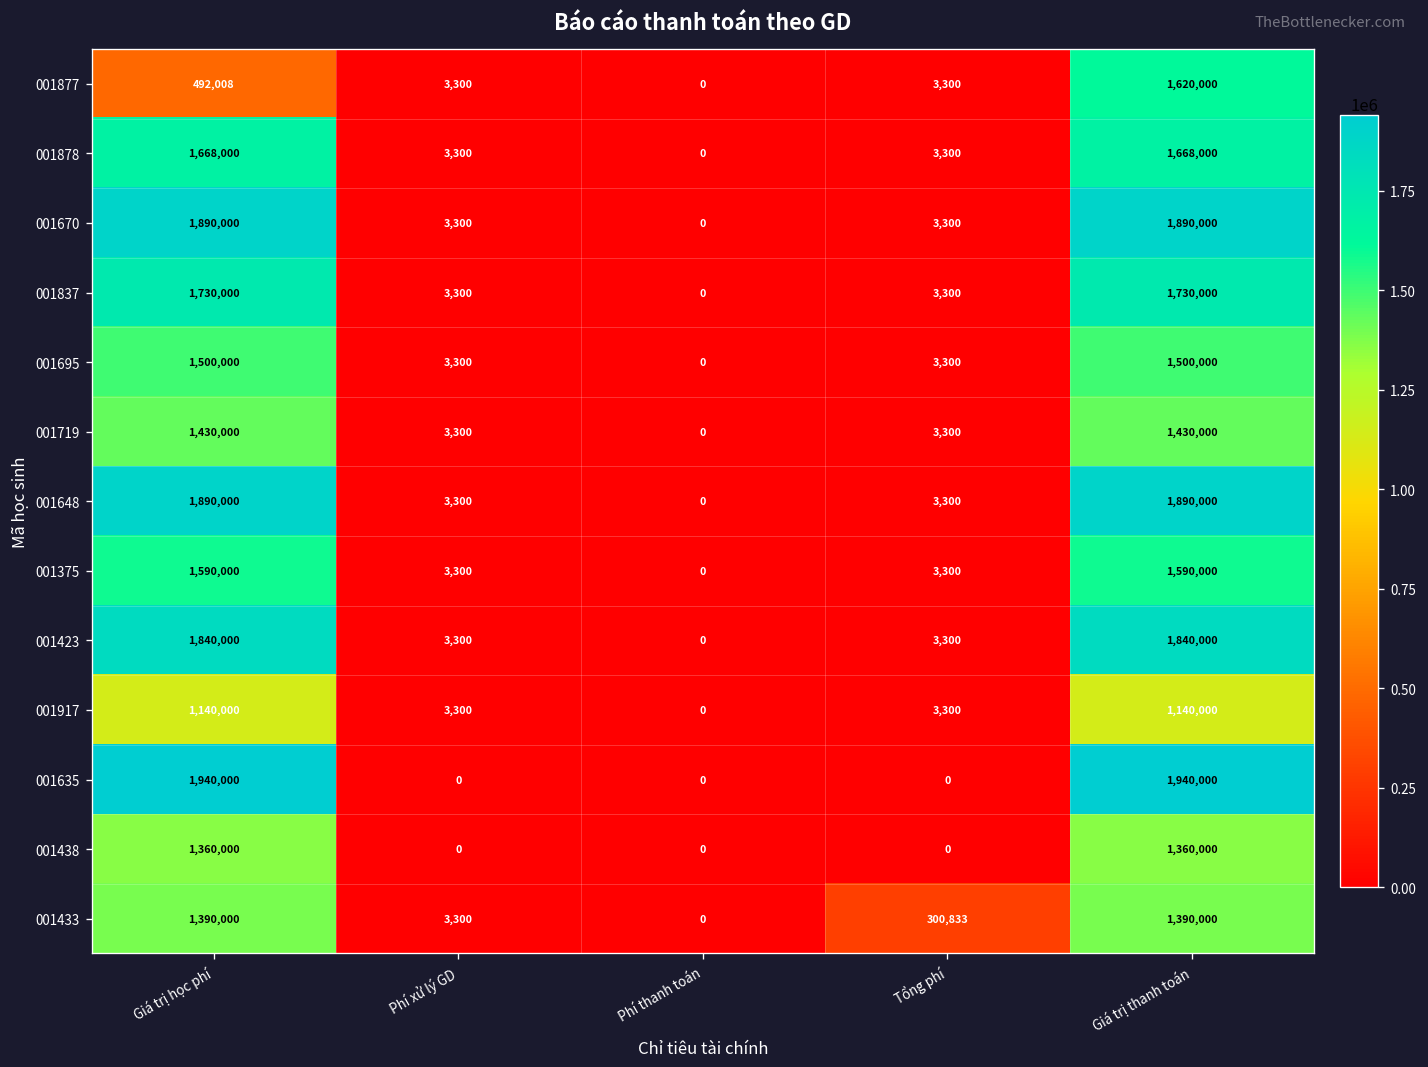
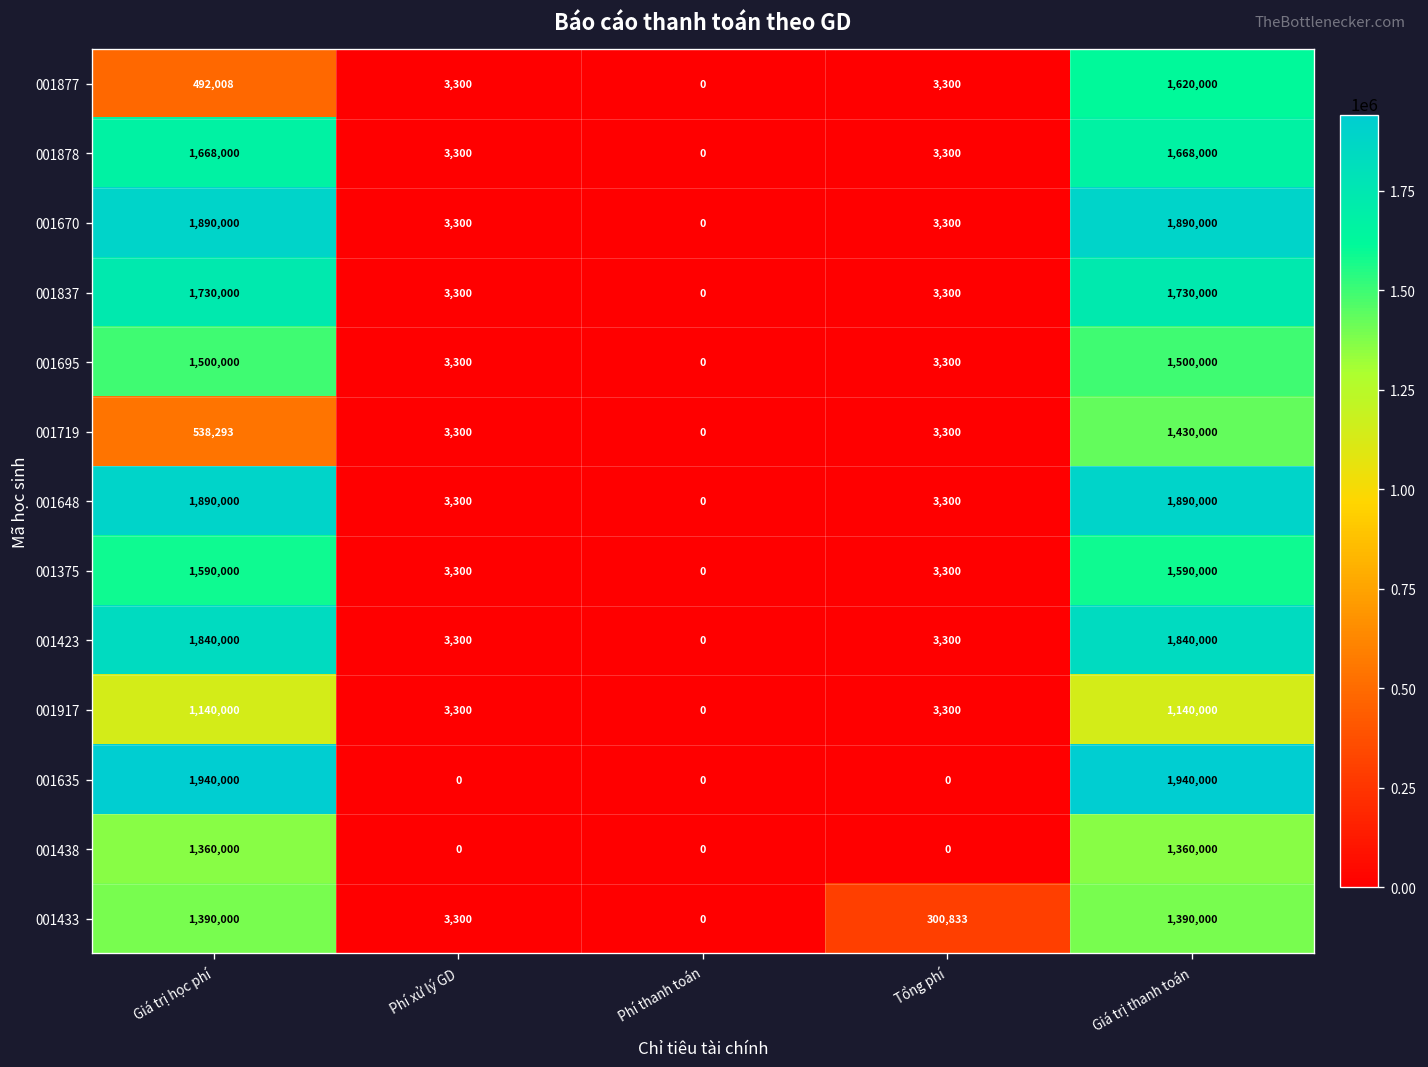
001719, Giá trị học phí: 1,430,000 -> 538,293
